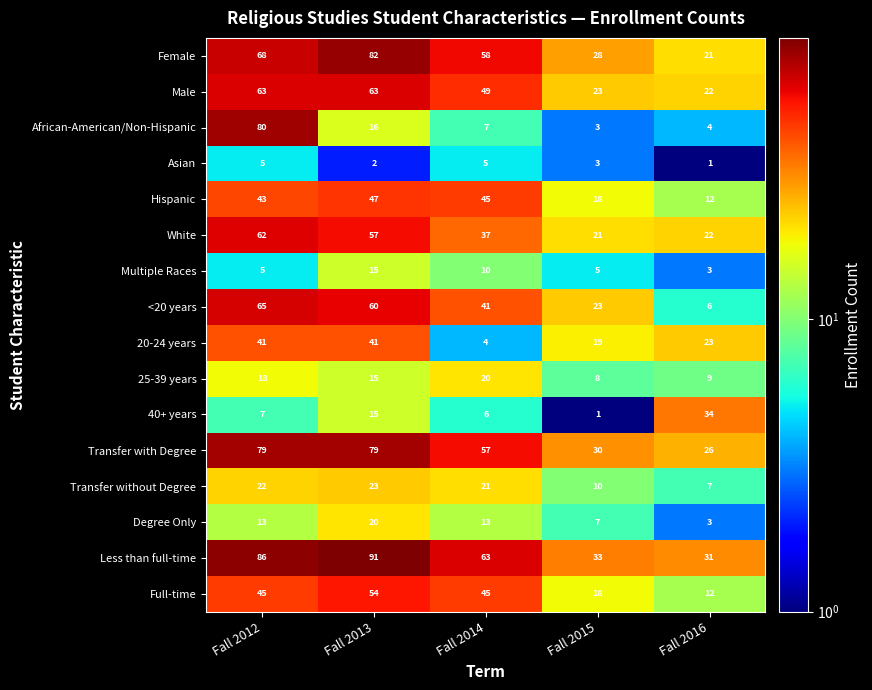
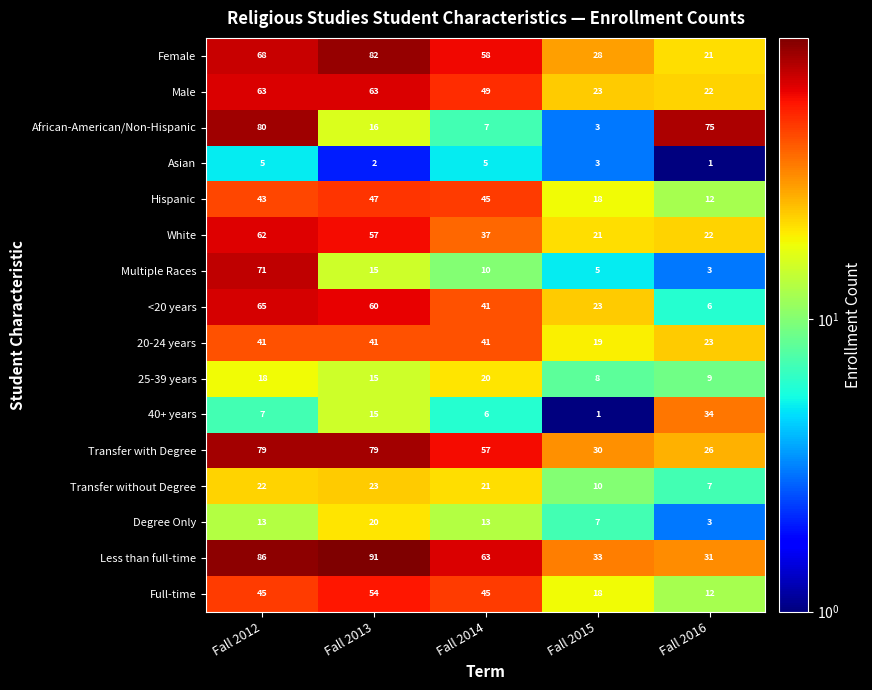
African-American/Non-Hispanic, Fall 2016: 4 -> 75
Multiple Races, Fall 2012: 5 -> 71
20-24 years, Fall 2014: 4 -> 41
